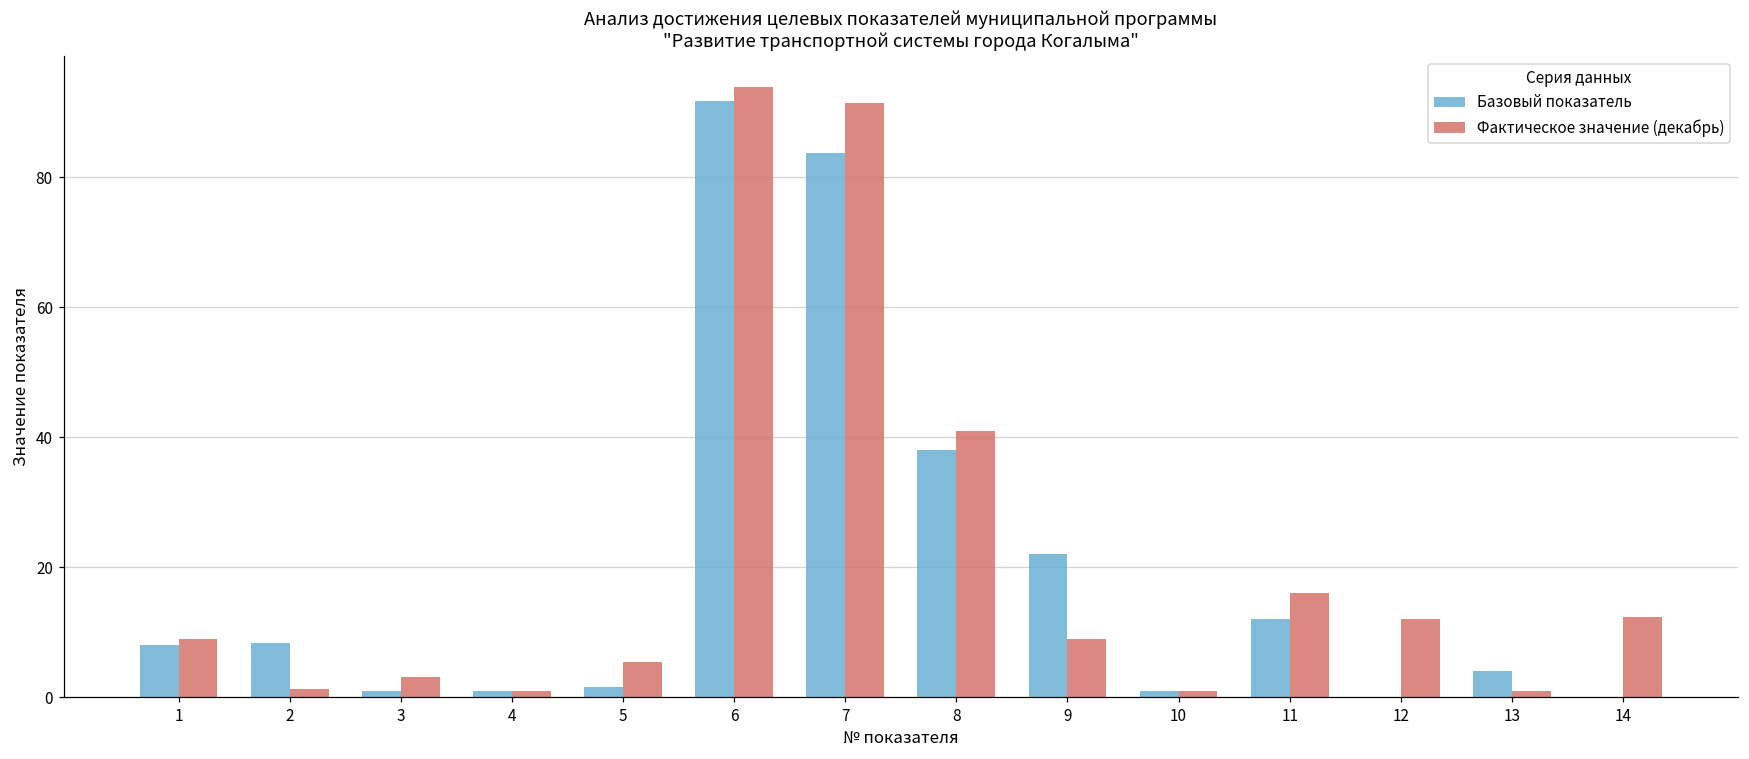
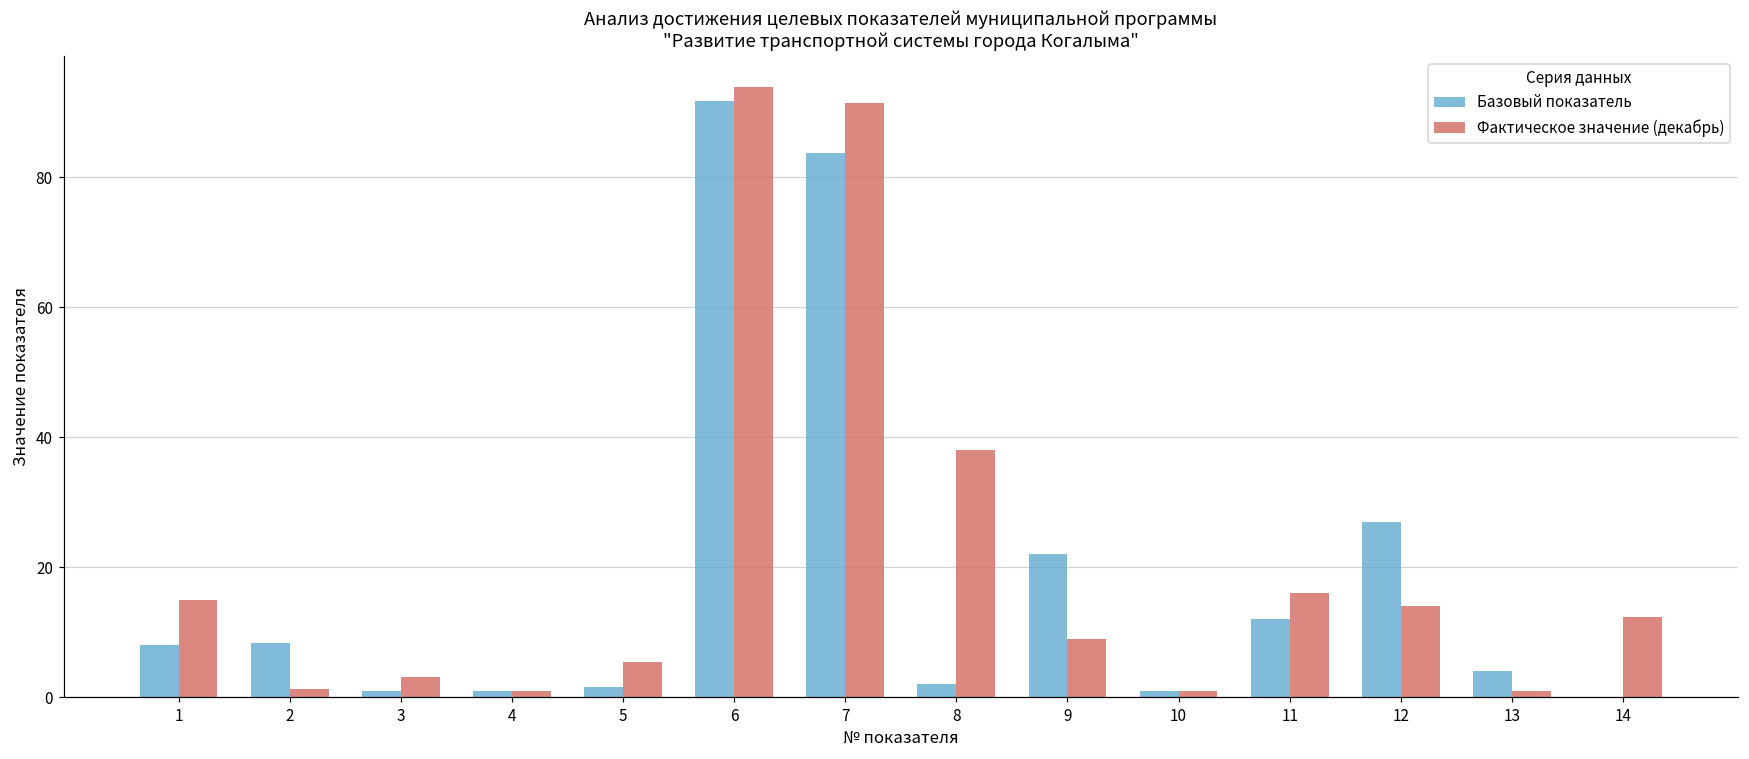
Фактическое значение (декабрь), 1: 9 -> 15
Базовый показатель, 8: 38 -> 2
Фактическое значение (декабрь), 8: 41 -> 38
Базовый показатель, 12: 0 -> 27
Фактическое значение (декабрь), 12: 12 -> 14
